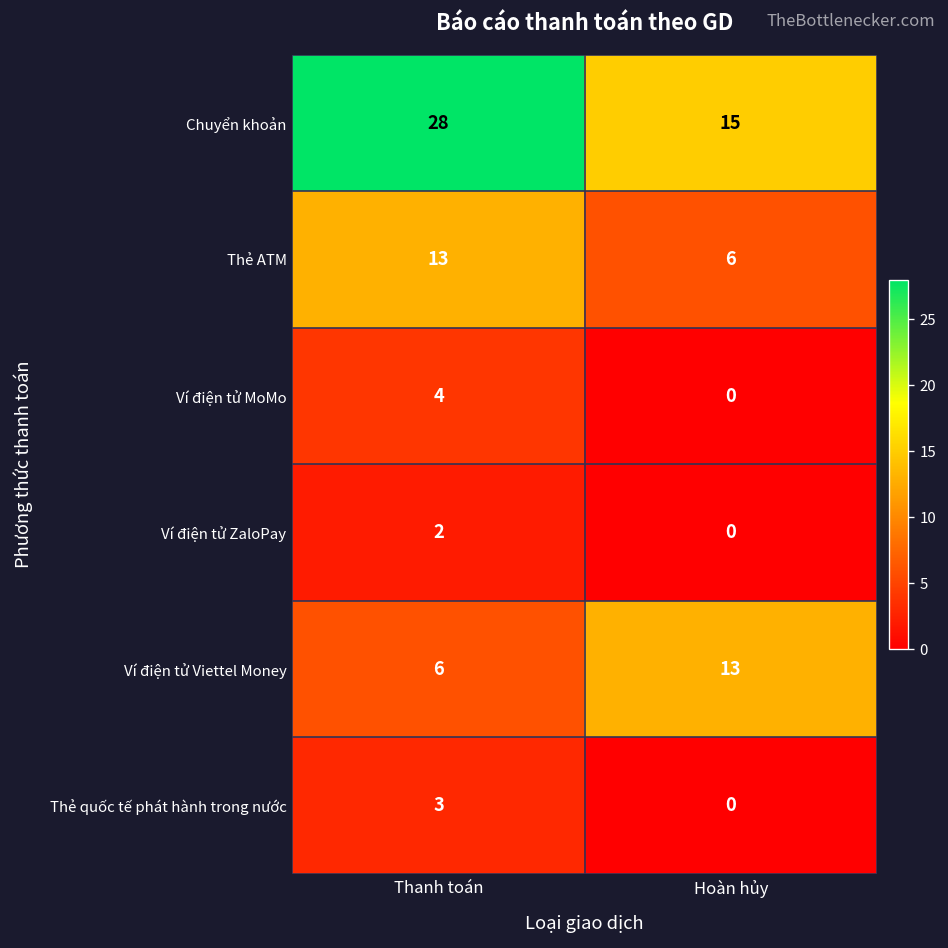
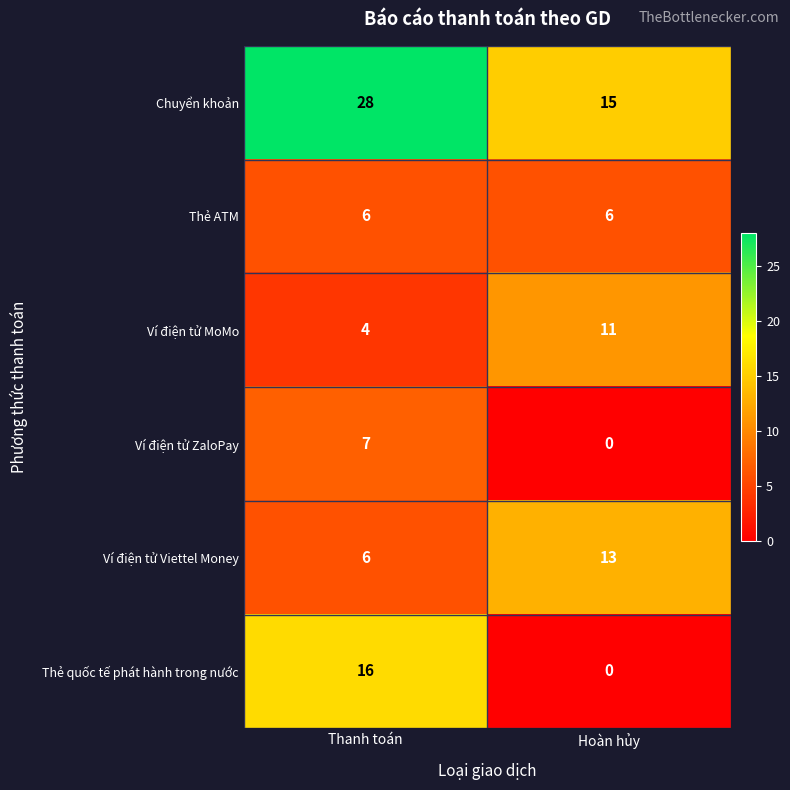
Thẻ ATM, Thanh toán: 13 -> 6
Ví điện tử MoMo, Hoàn hủy: 0 -> 11
Ví điện tử ZaloPay, Thanh toán: 2 -> 7
Thẻ quốc tế phát hành trong nước, Thanh toán: 3 -> 16
